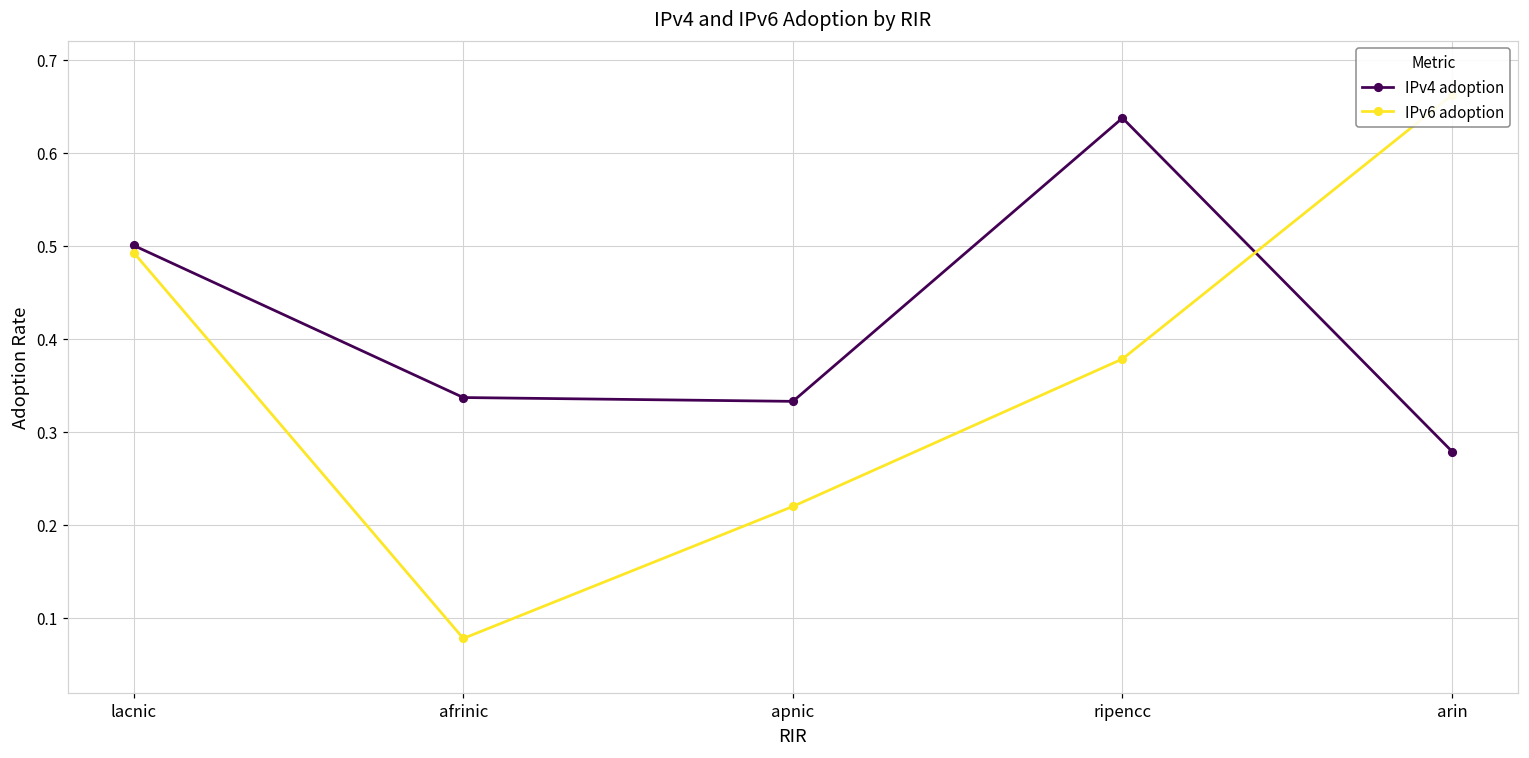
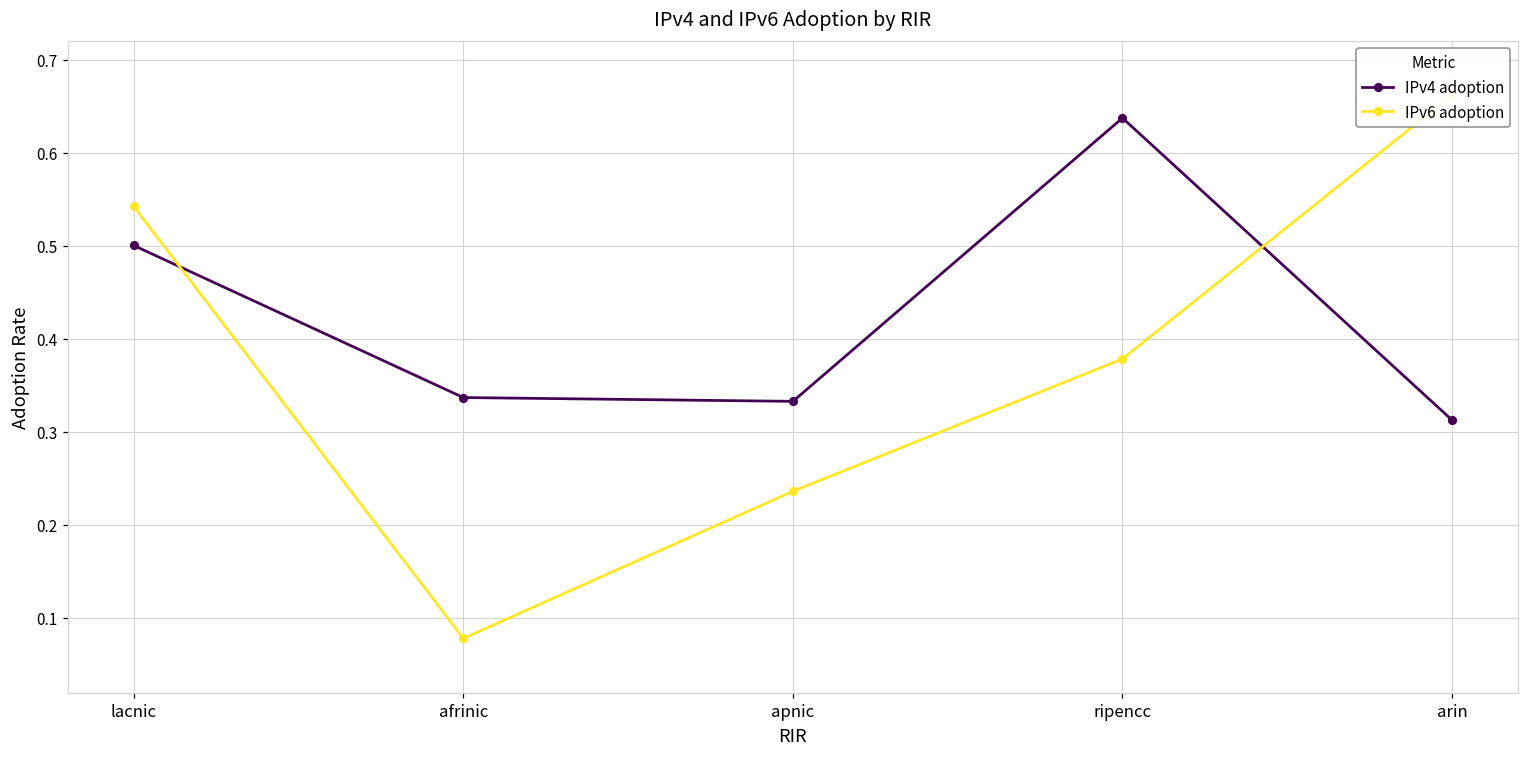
IPv6 adoption, lacnic: 0.49 -> 0.54
IPv6 adoption, apnic: 0.22 -> 0.24
IPv4 adoption, arin: 0.28 -> 0.31
